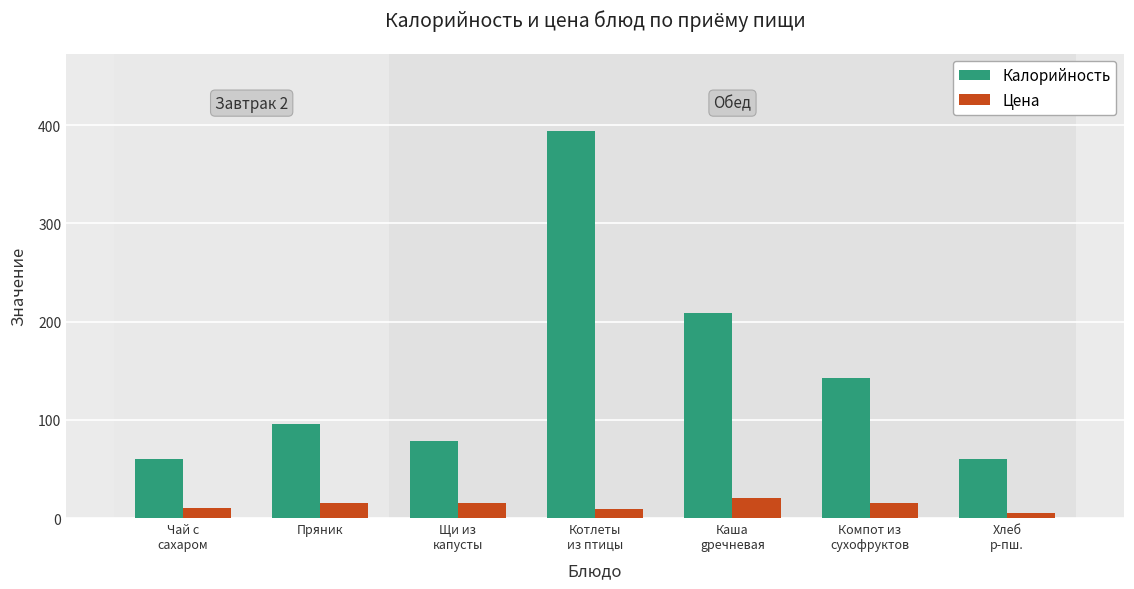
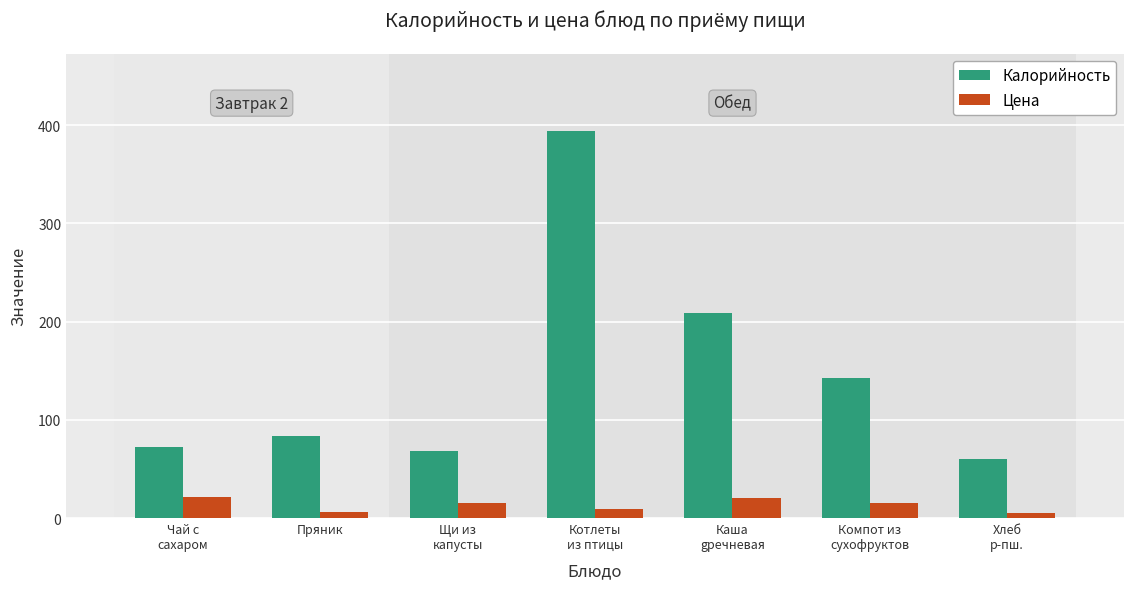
Калорийность, Чай с сахаром: 60 -> 70
Цена, Чай с сахаром: 10 -> 20
Калорийность, Пряник: 100 -> 80
Цена, Пряник: 20 -> 10
Калорийность, Щи из капусты: 80 -> 70
